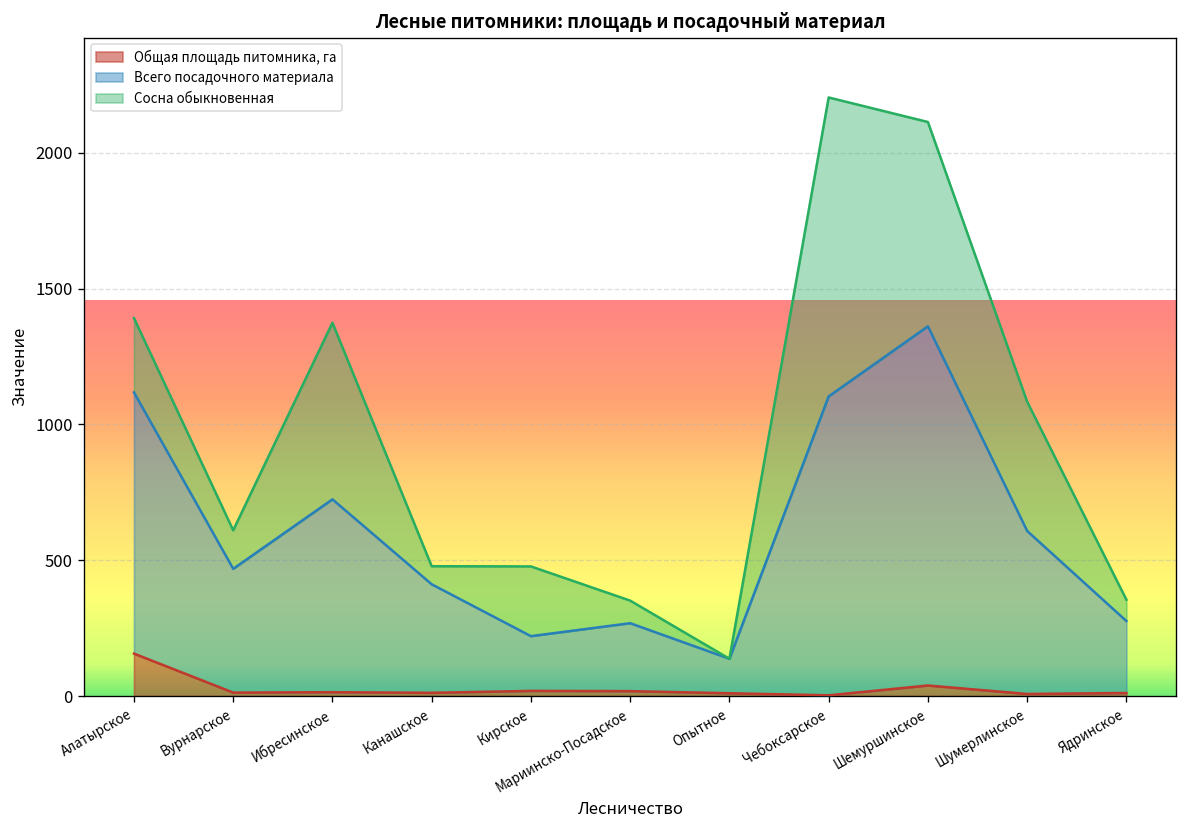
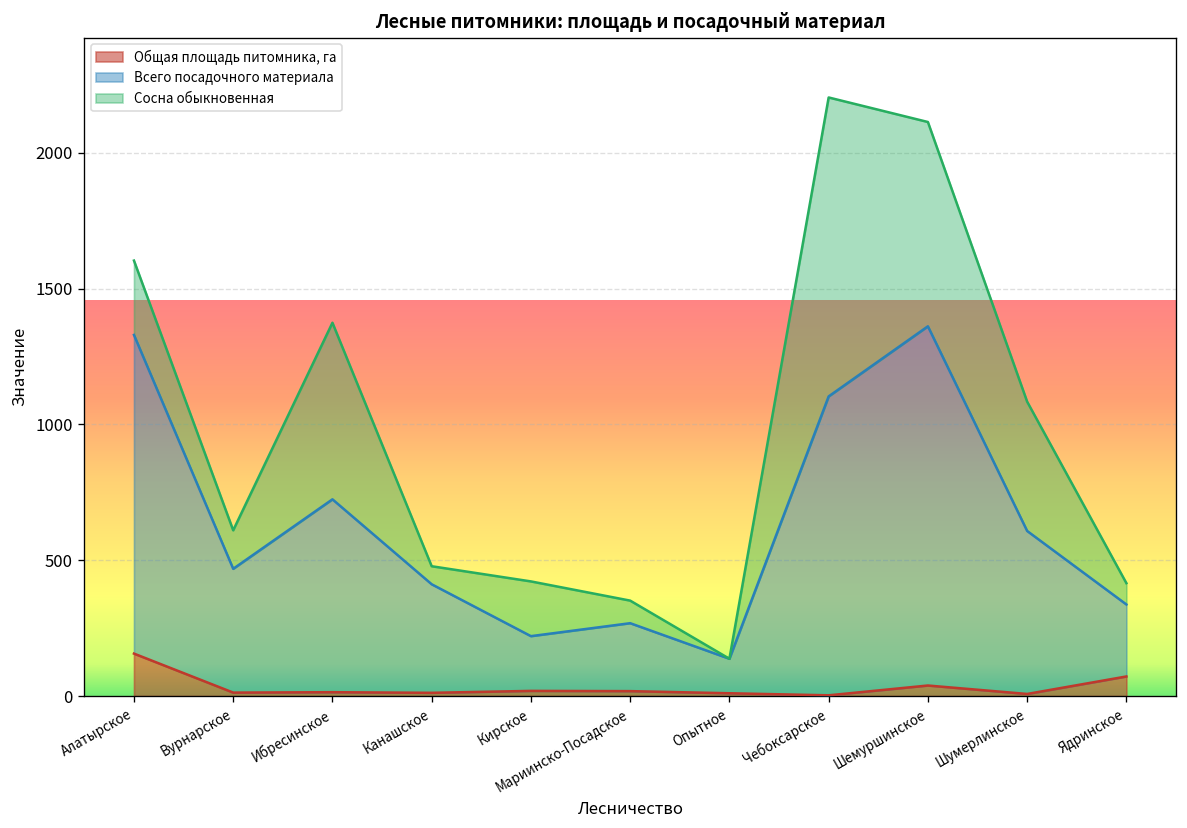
Всего посадочного материала, Алатырское: 960 -> 1170
Сосна обыкновенная, Кирское: 260 -> 200
Общая площадь питомника, га, Ядринское: 10 -> 70
